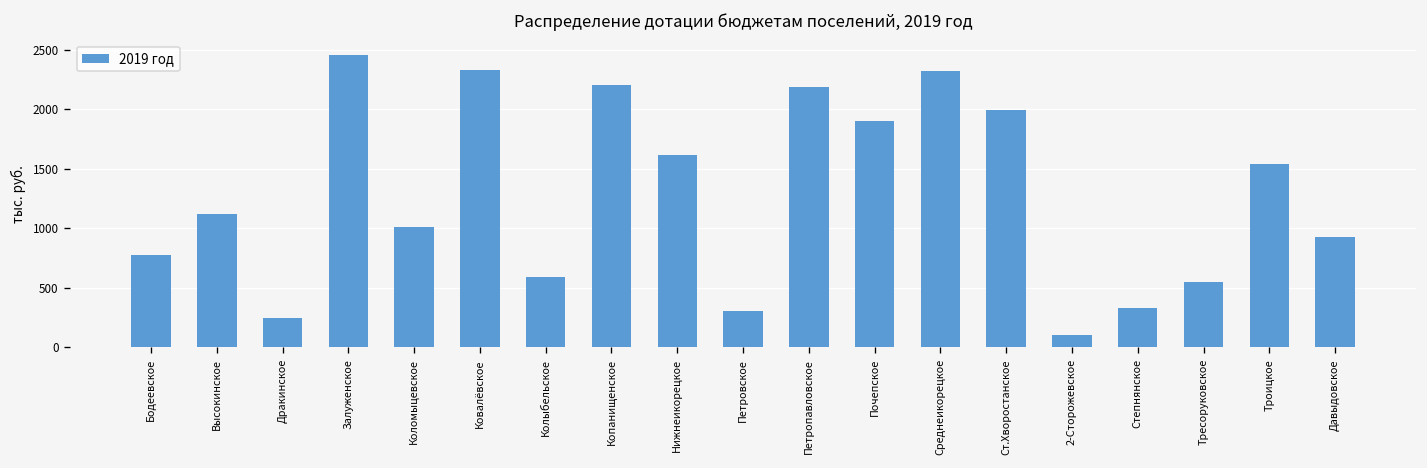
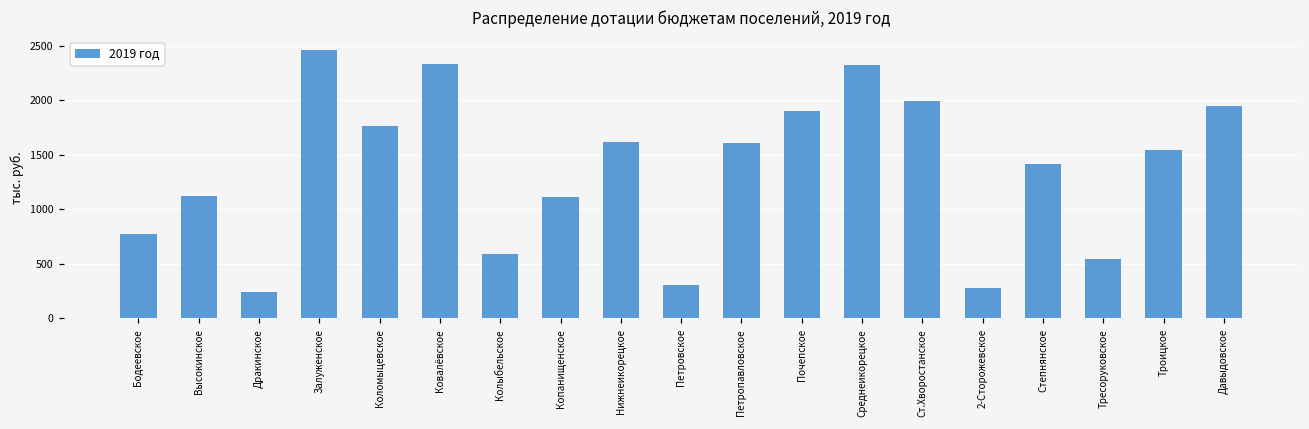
Коломыцевское: 1000 -> 1800
Копанищенское: 2200 -> 1100
Петропавловское: 2200 -> 1600
2-Сторожевское: 100 -> 300
Степнянское: 300 -> 1400
Давыдовское: 900 -> 2000
